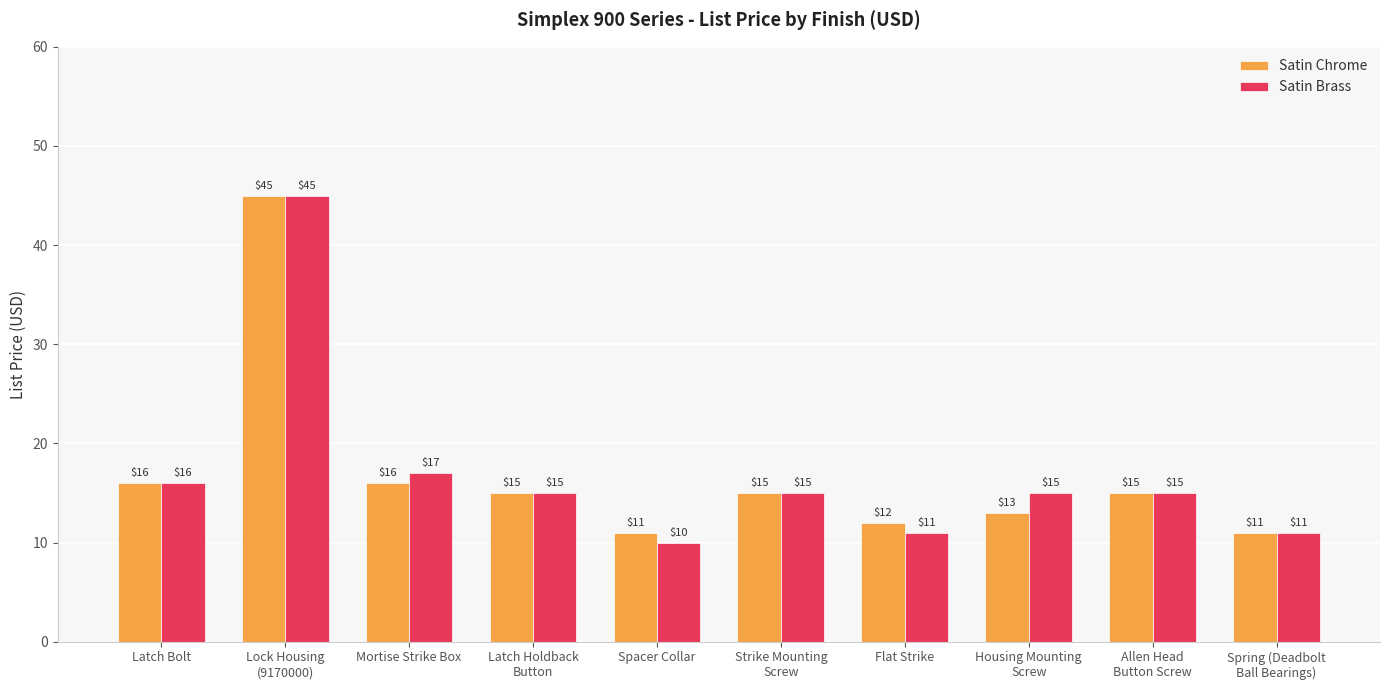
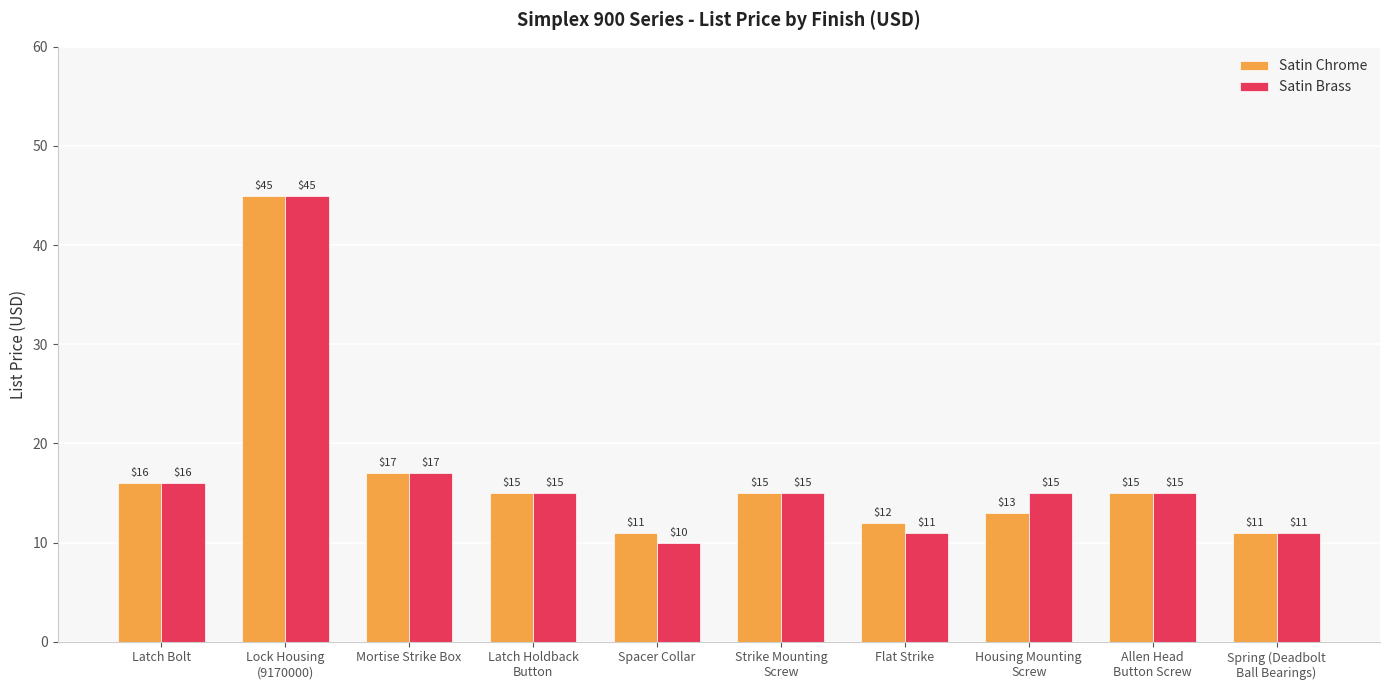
Satin Chrome, Mortise Strike Box: $16 -> $17
